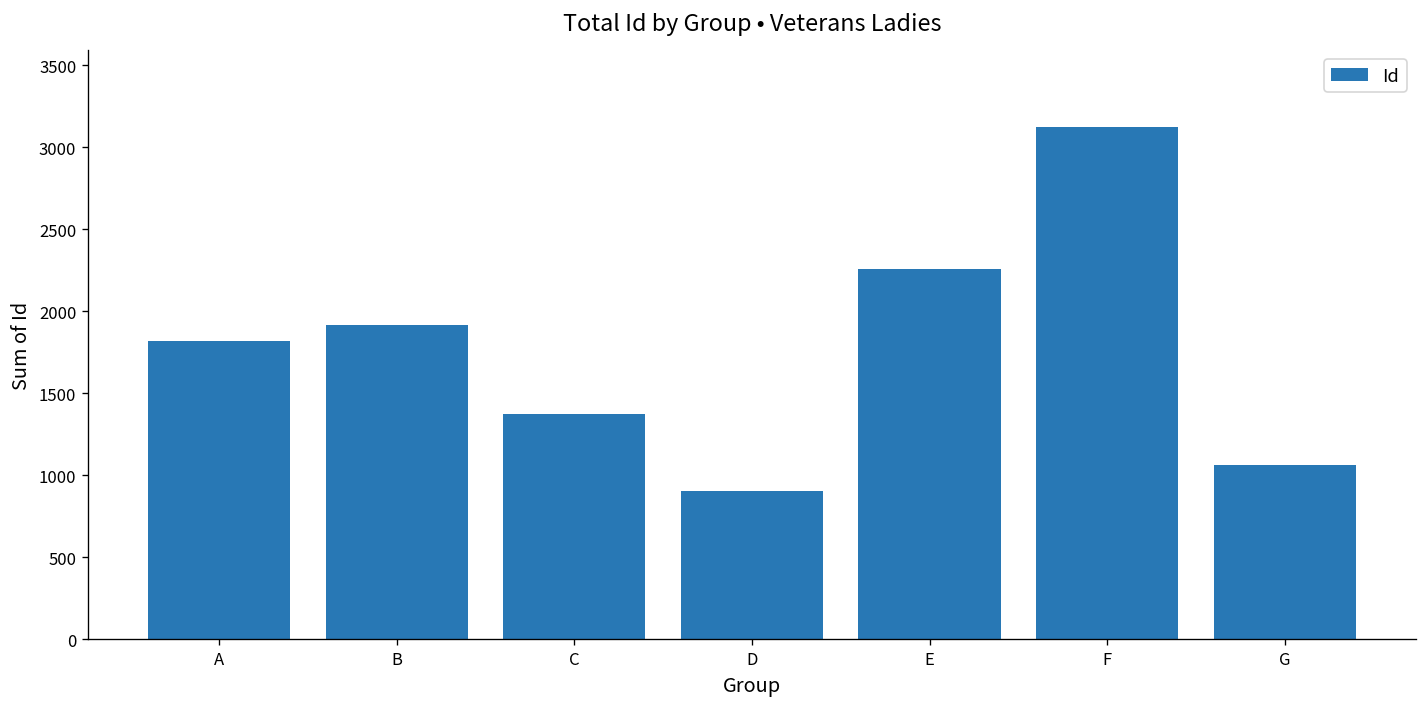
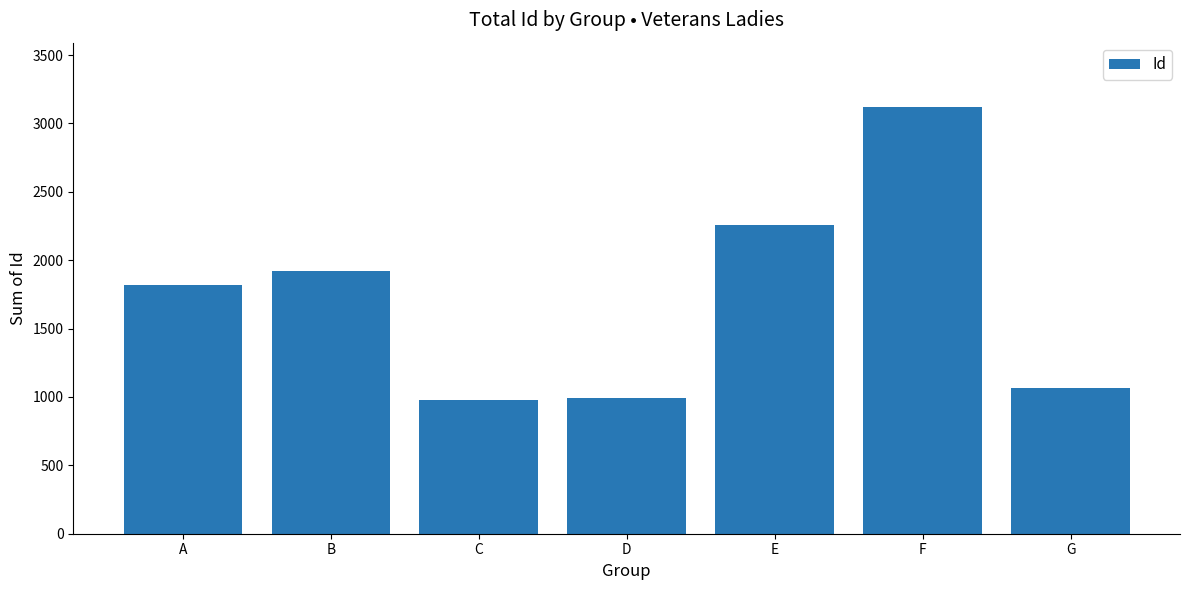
C: 1370 -> 980
D: 900 -> 990
